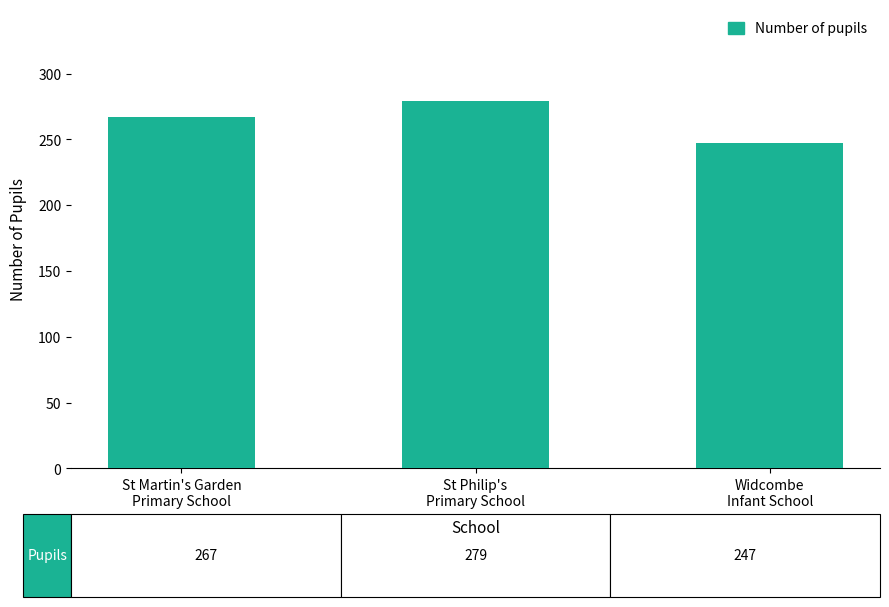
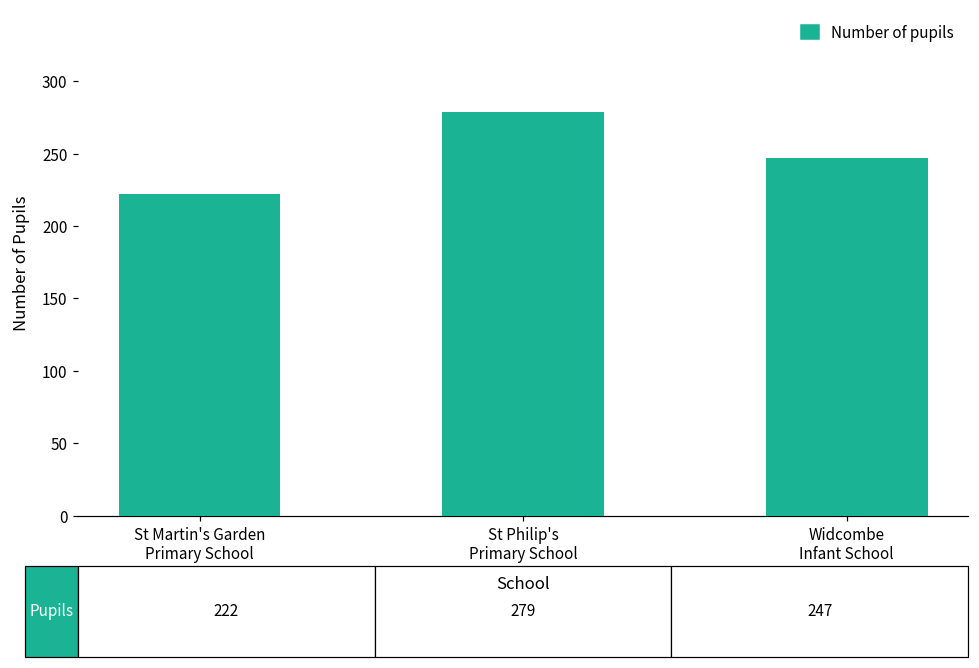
St Martin's Garden Primary School: 267 -> 222
